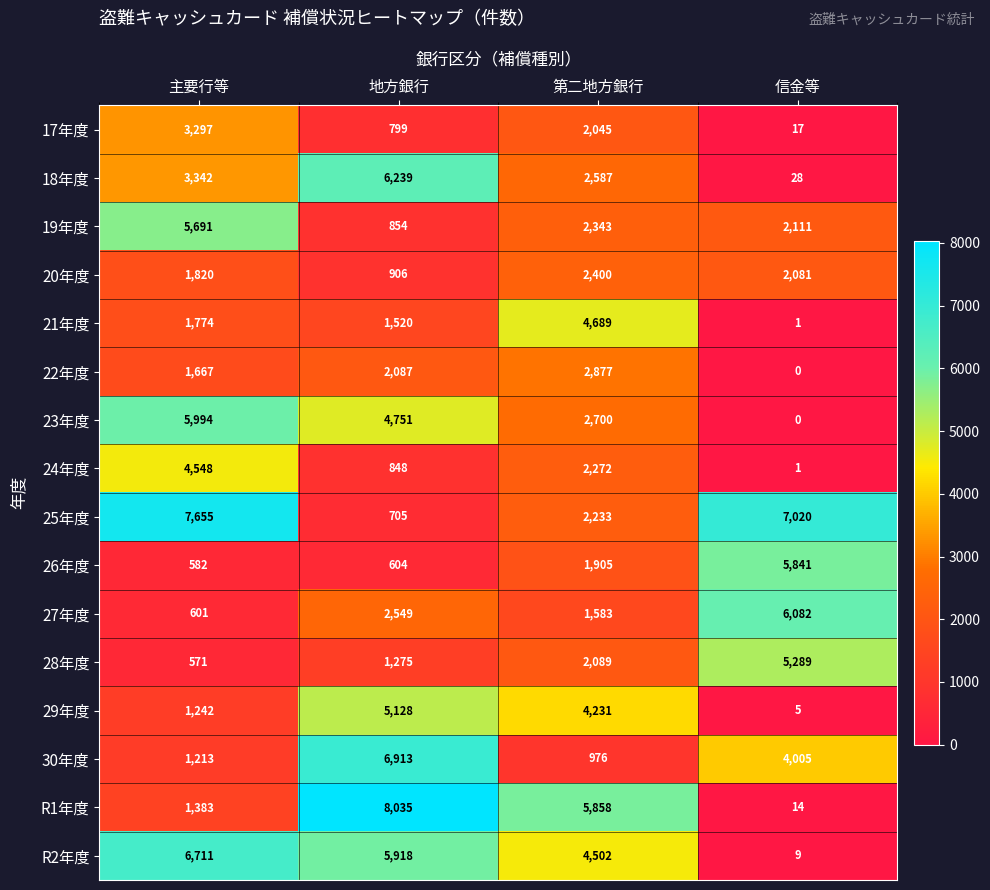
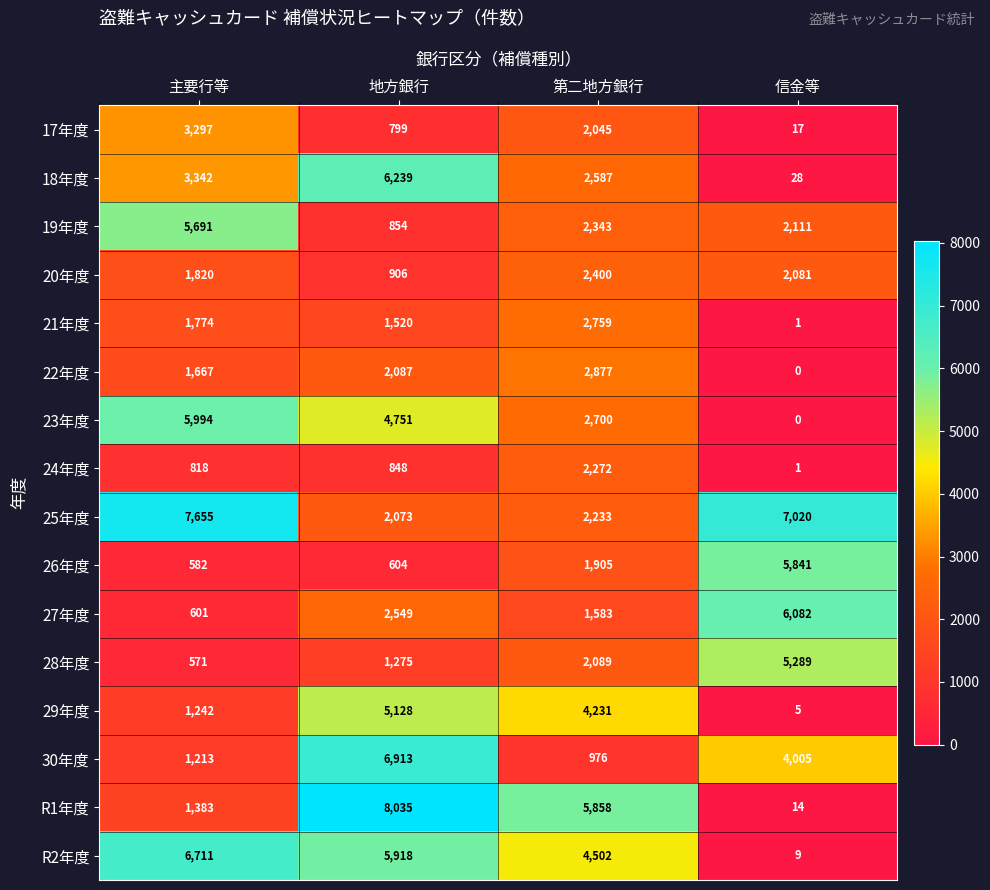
21年度, 第二地方銀行: 4,689 -> 2,759
24年度, 主要行等: 4,548 -> 818
25年度, 地方銀行: 705 -> 2,073
